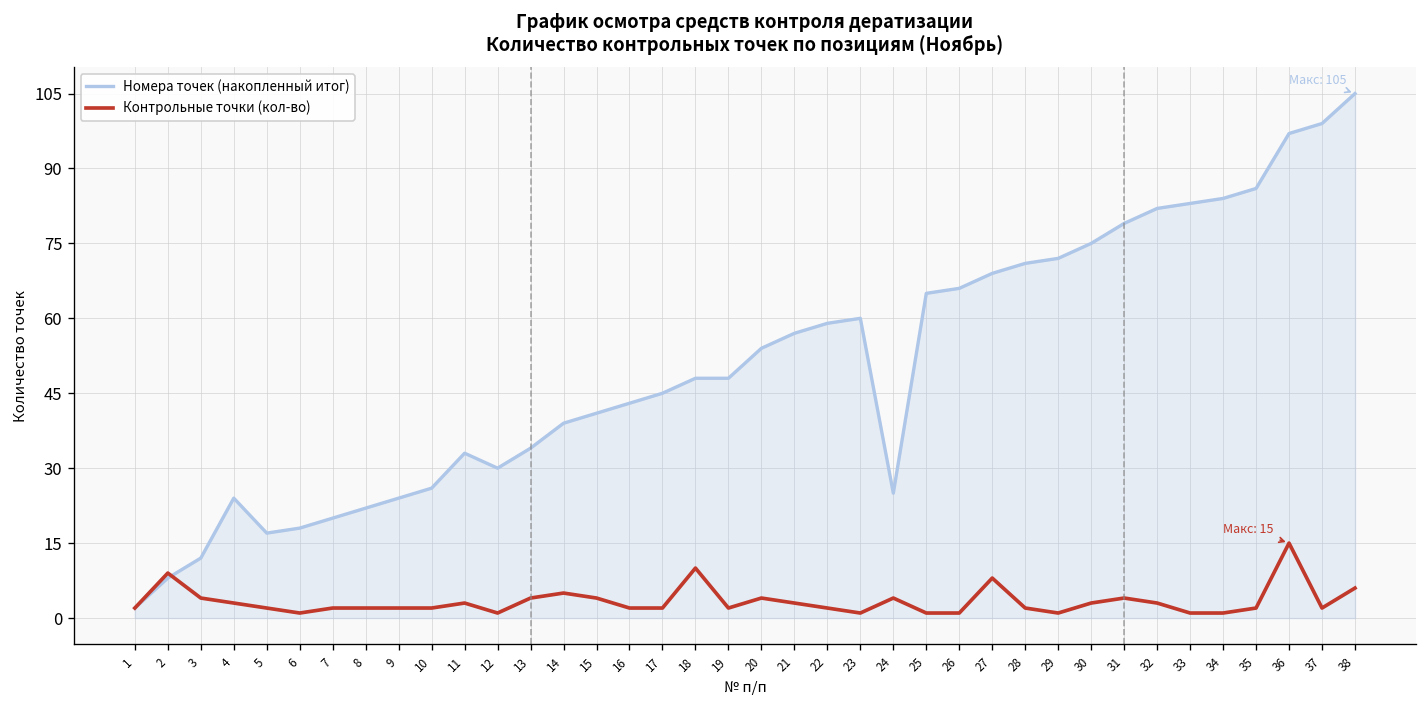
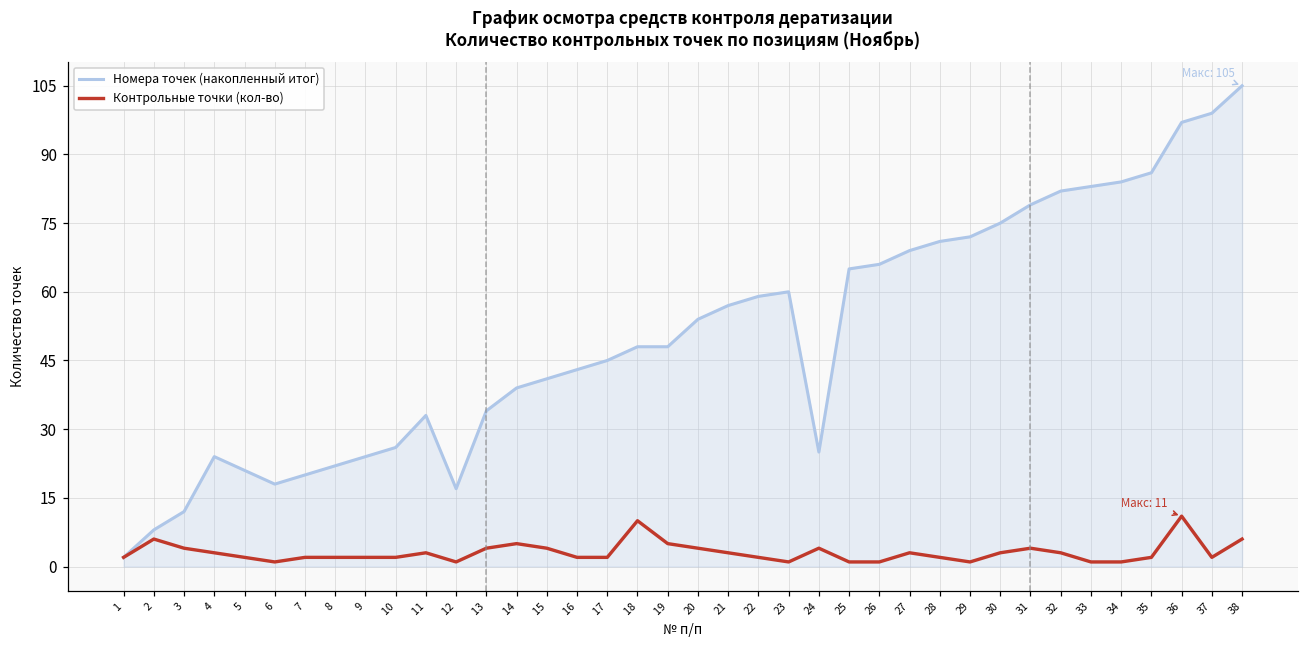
Контрольные точки (кол-во), 2: 9 -> 6
Номера точек (накопленный итог), 5: 17 -> 21
Номера точек (накопленный итог), 12: 30 -> 17
Контрольные точки (кол-во), 19: 2 -> 5
Контрольные точки (кол-во), 27: 8 -> 3
Контрольные точки (кол-во), 36: 15 -> 11
